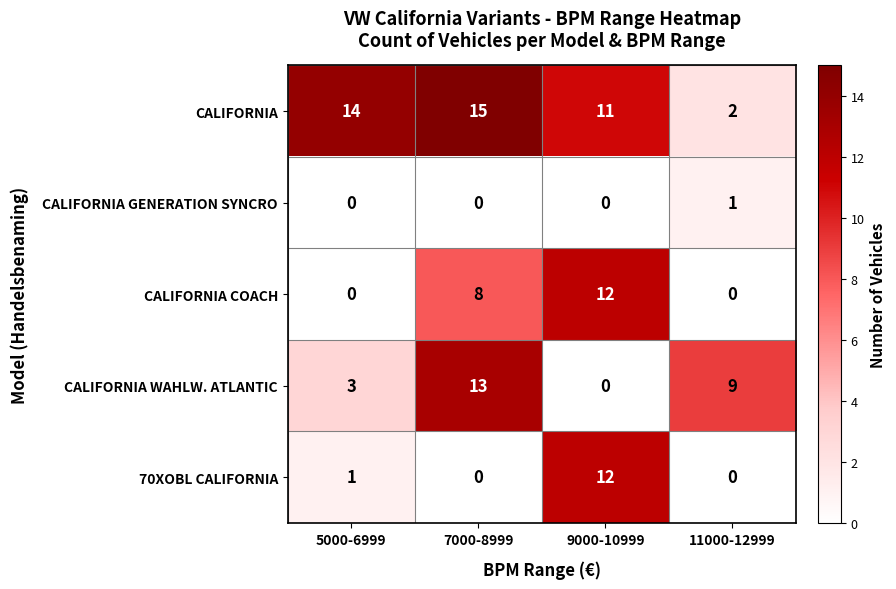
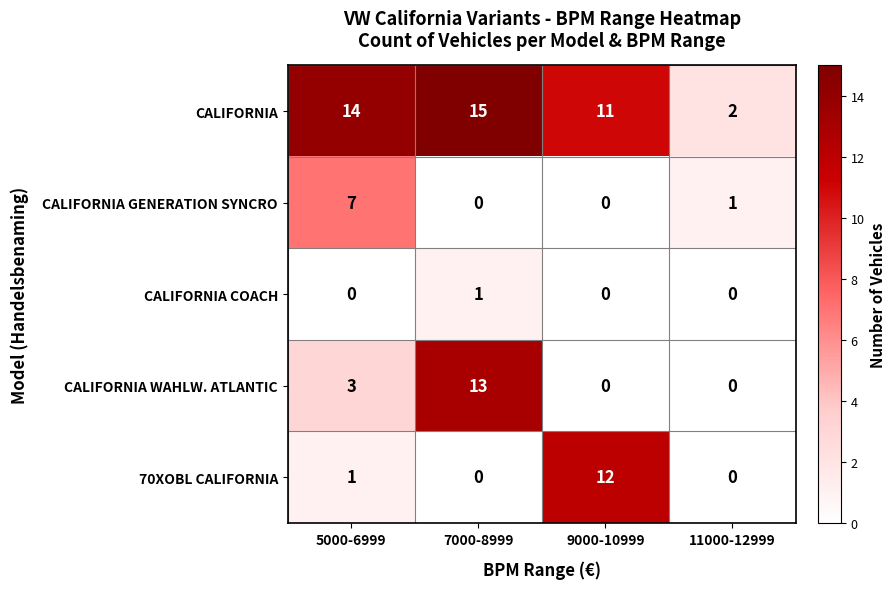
CALIFORNIA GENERATION SYNCRO, 5000-6999: 0 -> 7
CALIFORNIA COACH, 7000-8999: 8 -> 1
CALIFORNIA COACH, 9000-10999: 12 -> 0
CALIFORNIA WAHLW. ATLANTIC, 11000-12999: 9 -> 0
